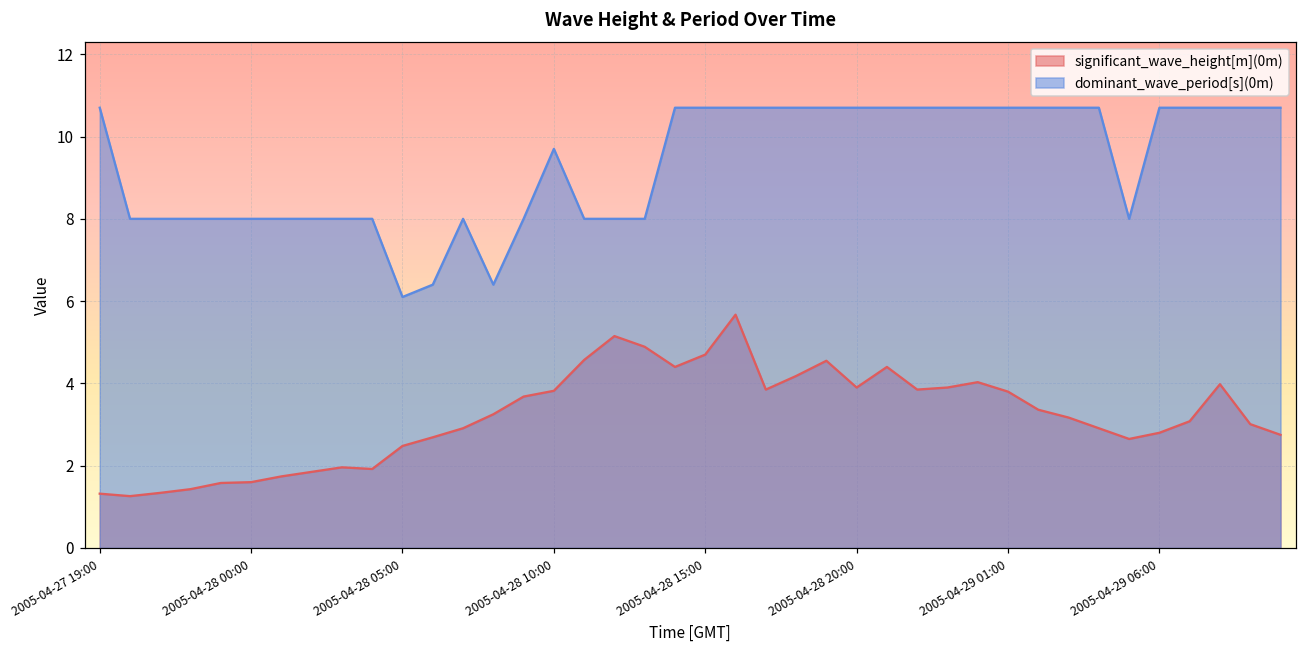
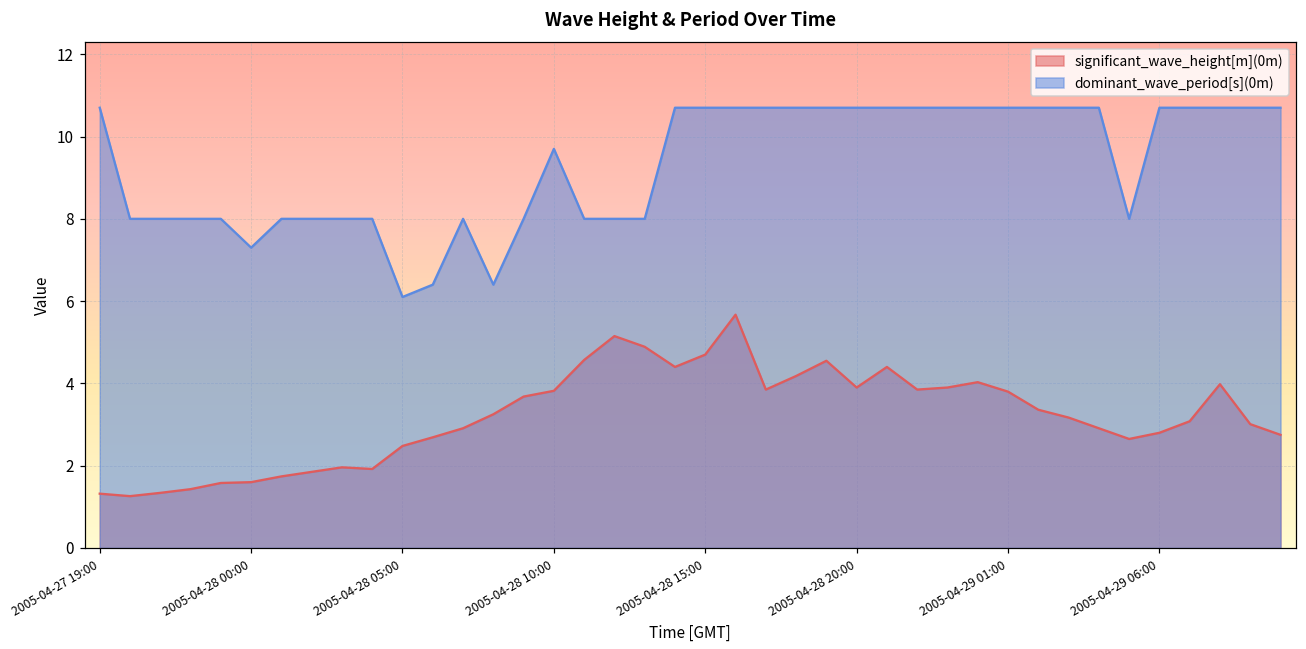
dominant_wave_period[s](0m), 2005-04-28 00:00: 8.0 -> 7.3
